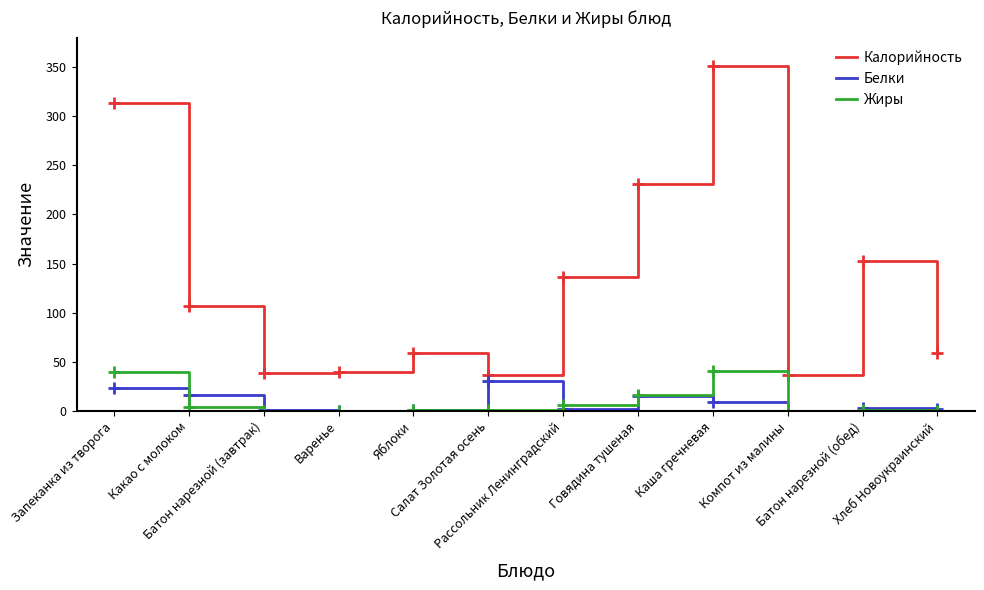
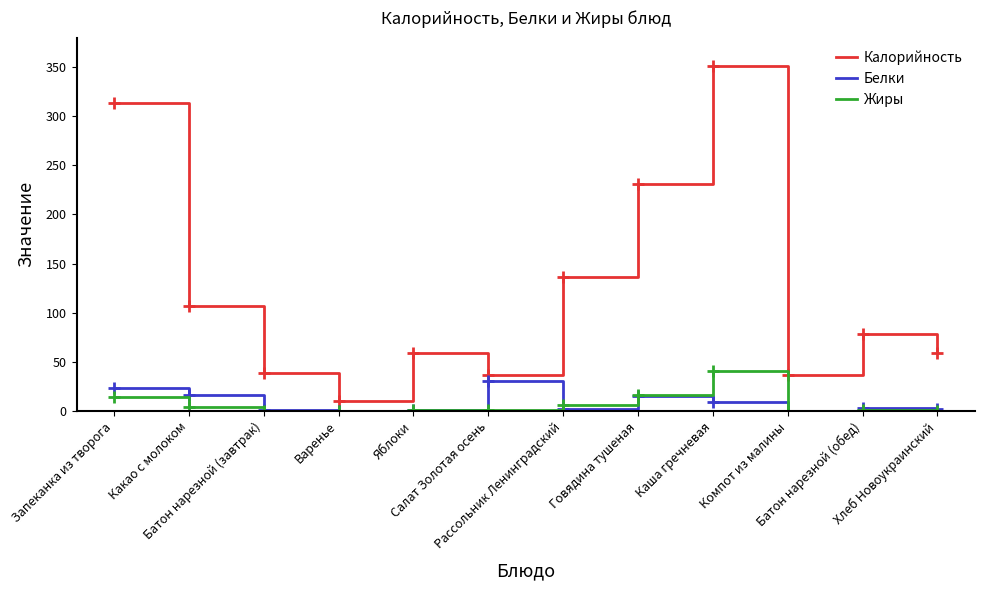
Жиры, Запеканка из творога: 40 -> 10
Калорийность, Варенье: 40 -> 10
Калорийность, Батон нарезной (обед): 150 -> 80
